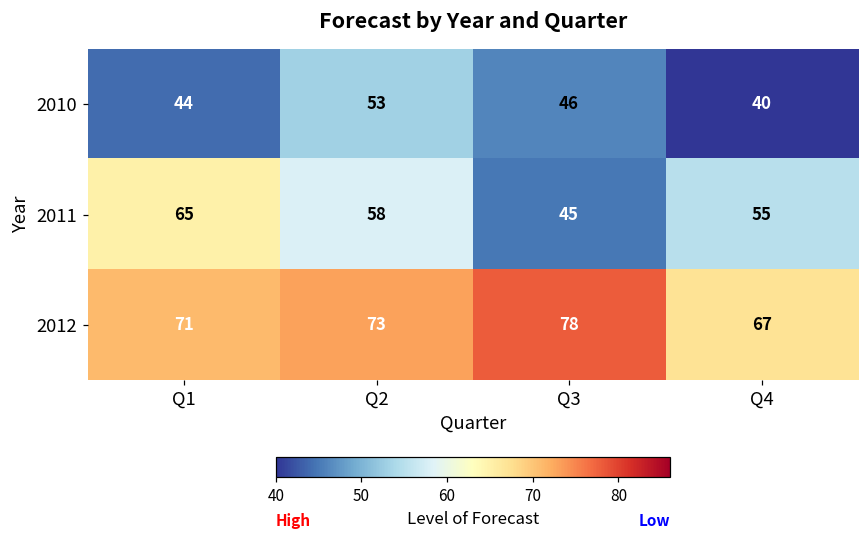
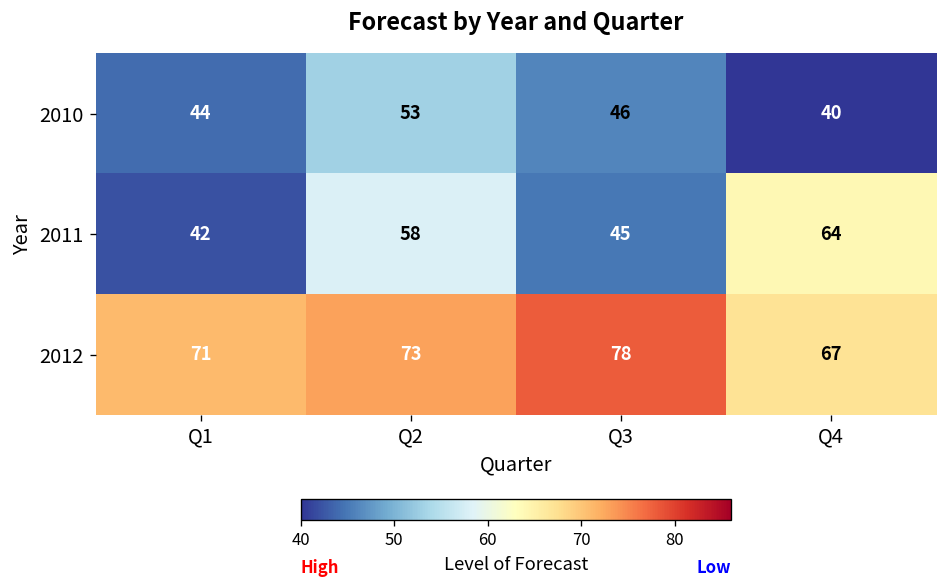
2011, Q1: 65 -> 42
2011, Q4: 55 -> 64
